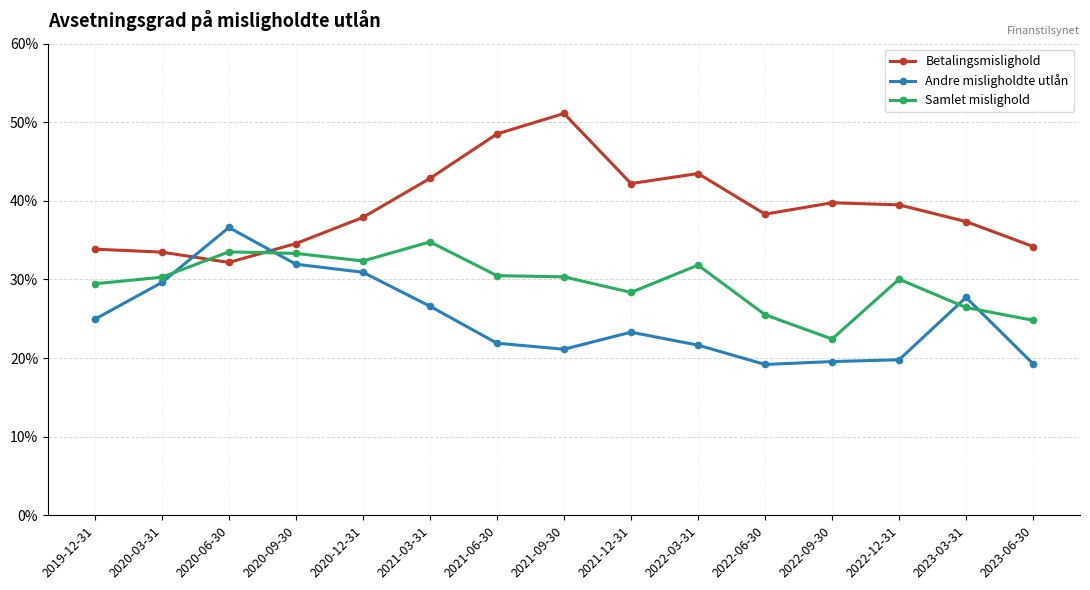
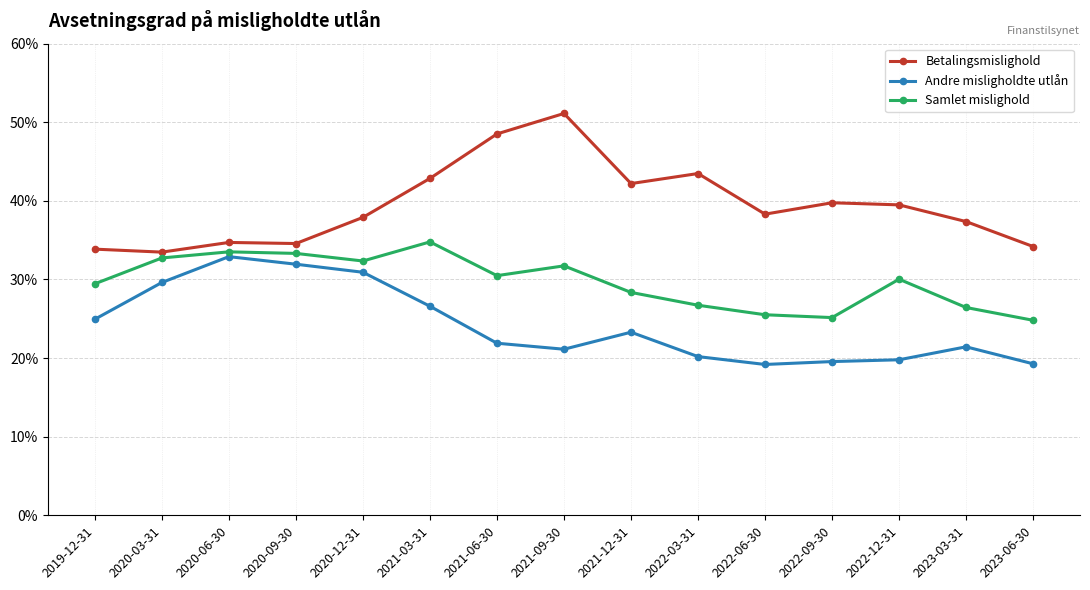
Samlet mislighold, 2020-03-31: 30% -> 33%
Betalingsmislighold, 2020-06-30: 32% -> 35%
Andre misligholdte utlån, 2020-06-30: 37% -> 33%
Samlet mislighold, 2021-09-30: 30% -> 32%
Andre misligholdte utlån, 2022-03-31: 22% -> 20%
Samlet mislighold, 2022-03-31: 32% -> 27%
Samlet mislighold, 2022-09-30: 22% -> 25%
Andre misligholdte utlån, 2023-03-31: 28% -> 21%
